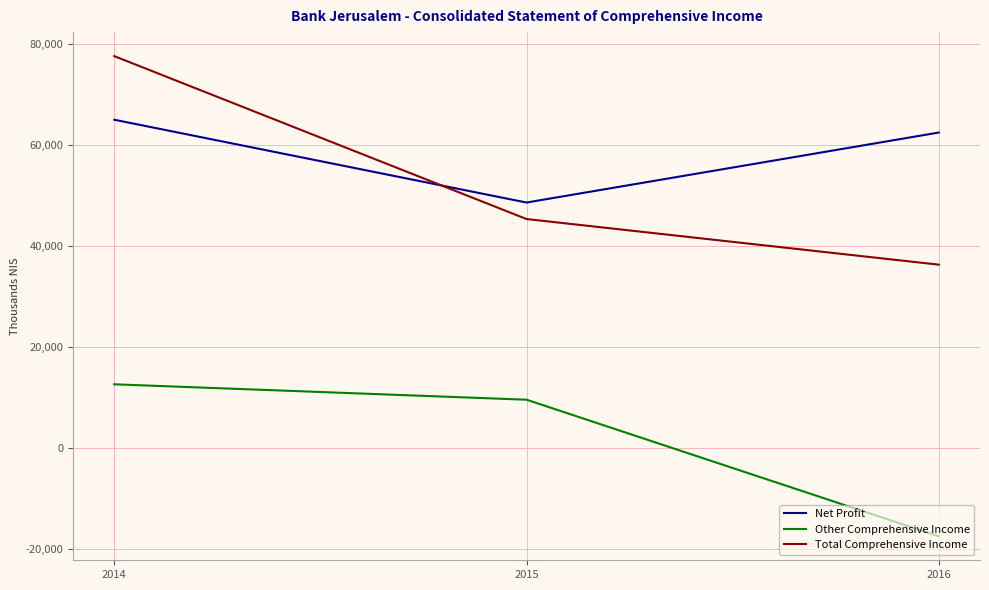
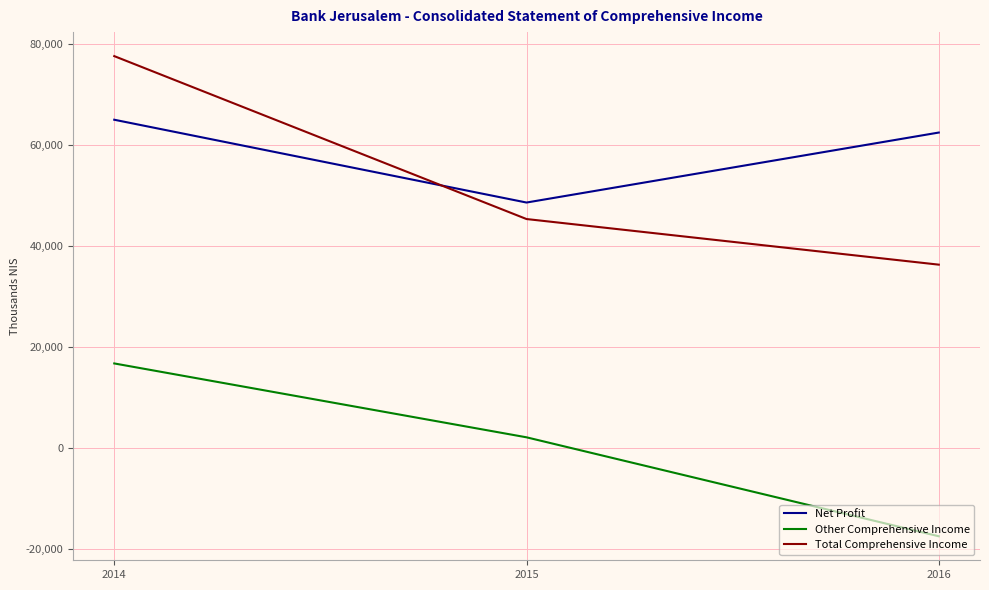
Other Comprehensive Income, 2014: 13,000 -> 17,000
Other Comprehensive Income, 2015: 10,000 -> 2,000
